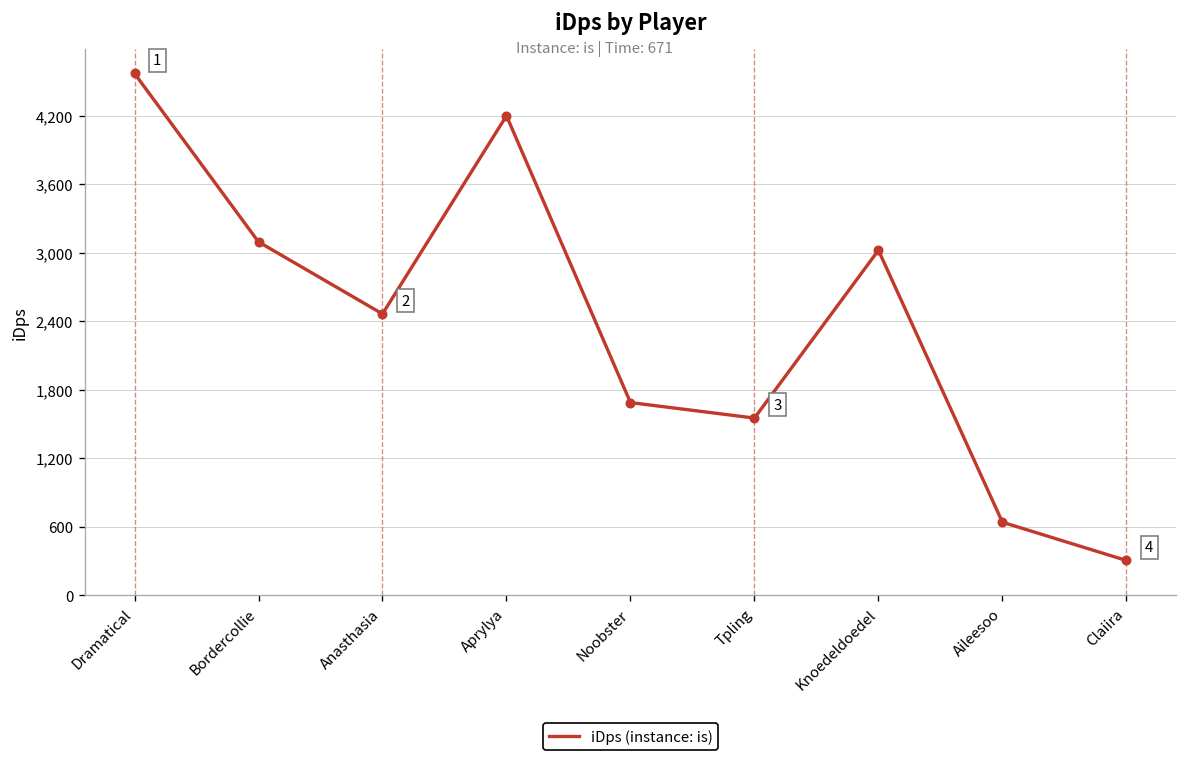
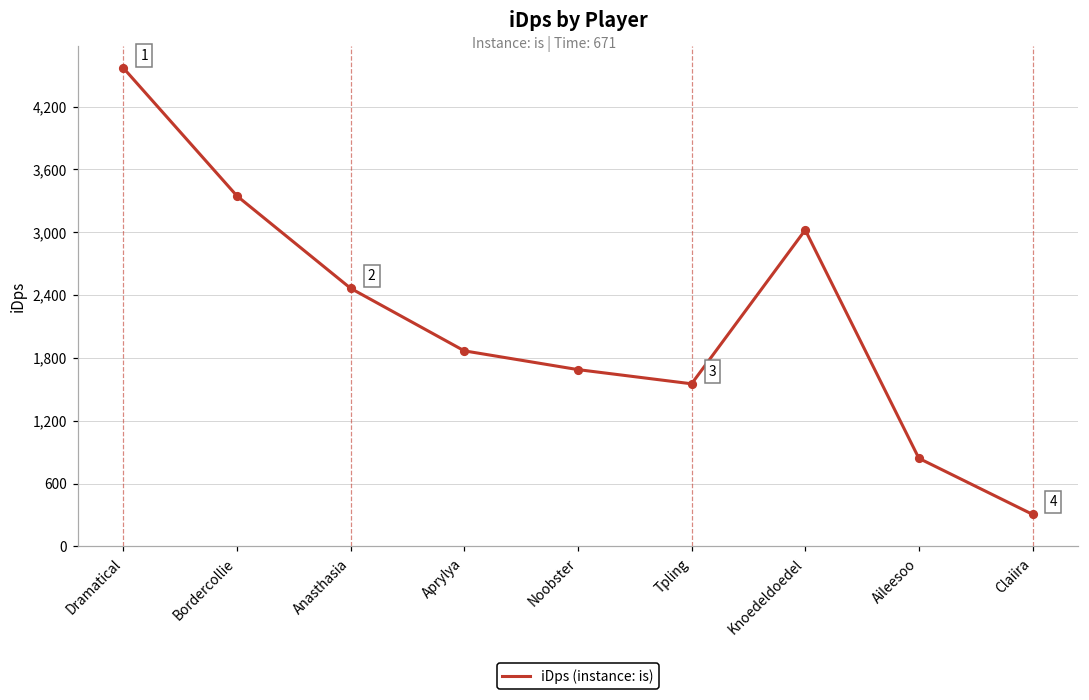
Bordercollie: 3,100 -> 3,300
Aprylya: 4,200 -> 1,900
Aileesoo: 600 -> 800
